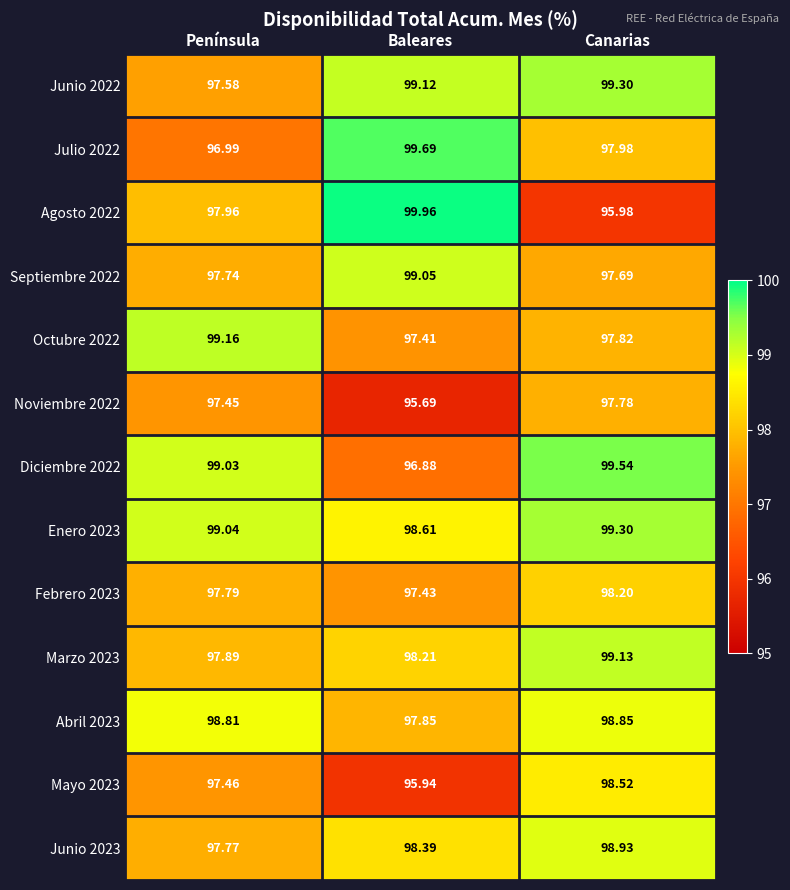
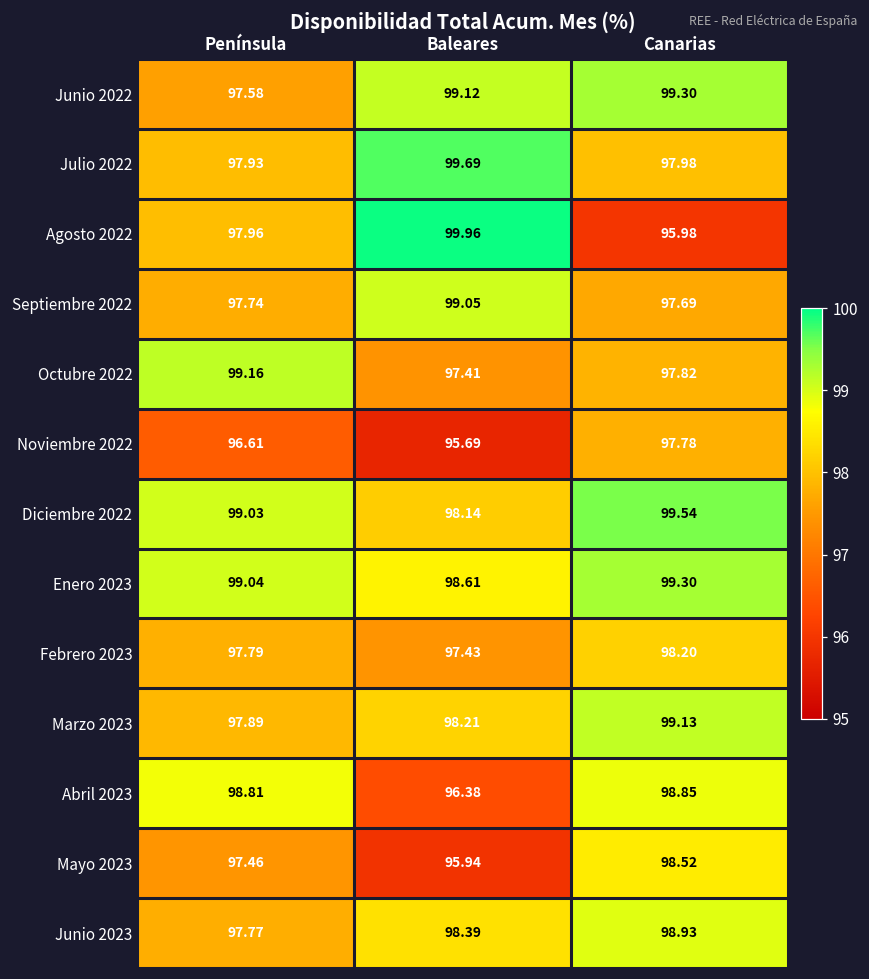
Julio 2022, Península: 96.99 -> 97.93
Noviembre 2022, Península: 97.45 -> 96.61
Diciembre 2022, Baleares: 96.88 -> 98.14
Abril 2023, Baleares: 97.85 -> 96.38
